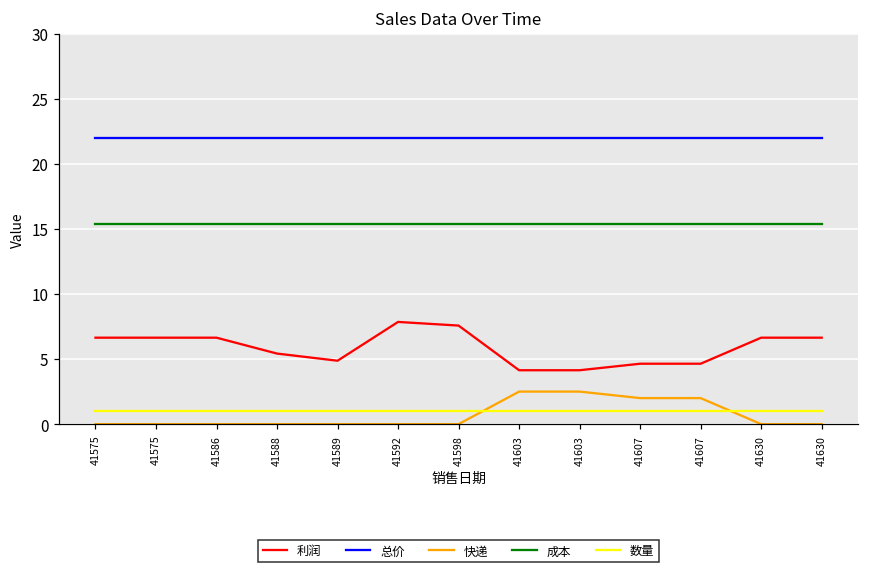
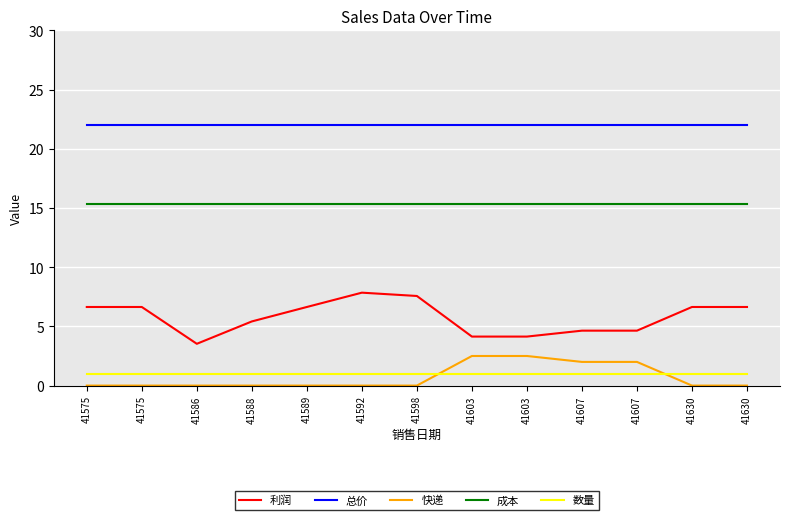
利润, 41586: 6.6 -> 3.5
利润, 41589: 4.9 -> 6.6
